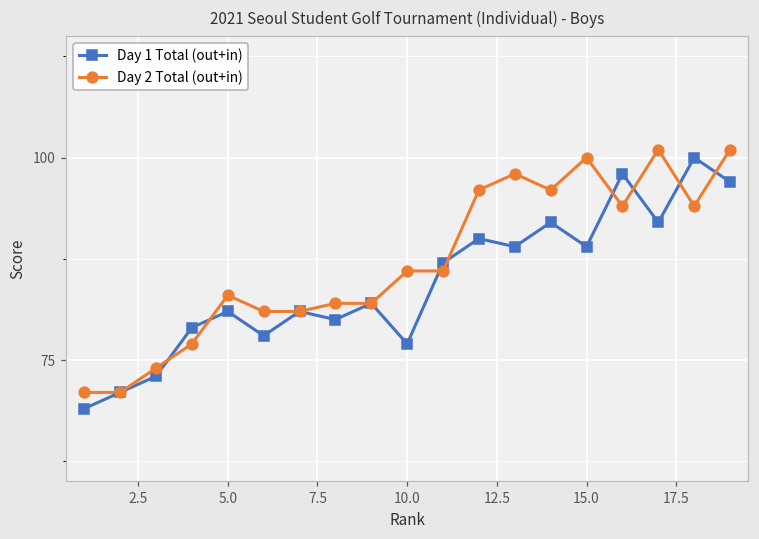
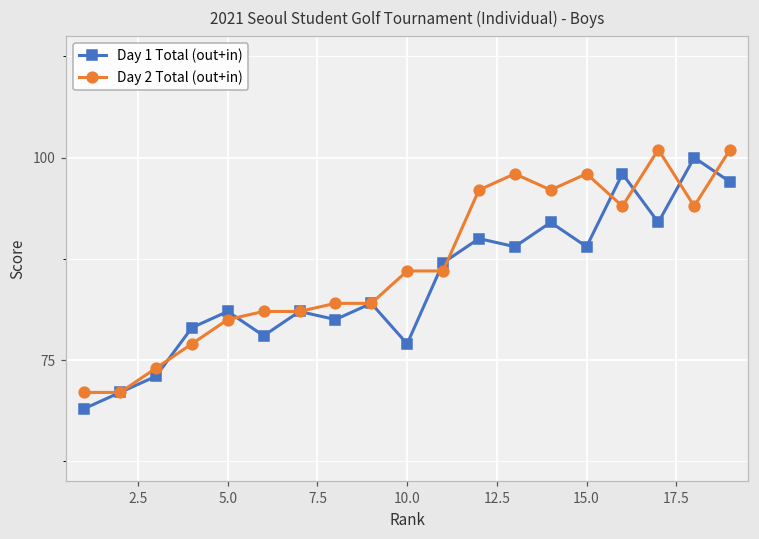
Day 2 Total (out+in), 5.0: 83 -> 80
Day 2 Total (out+in), 15.0: 100 -> 98
